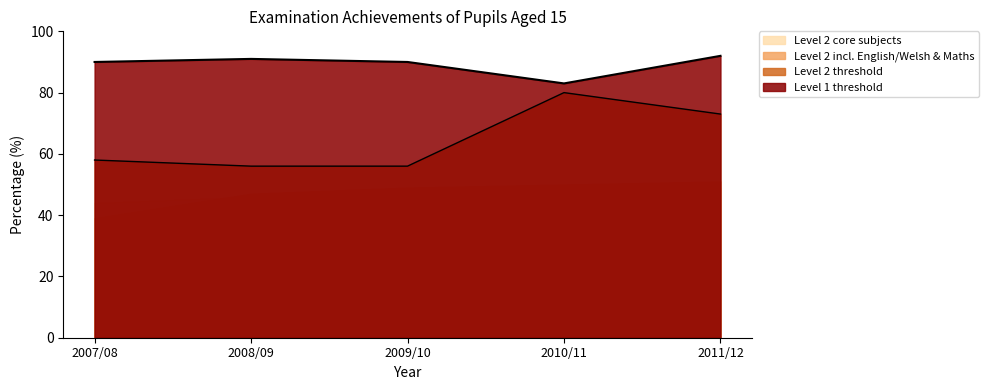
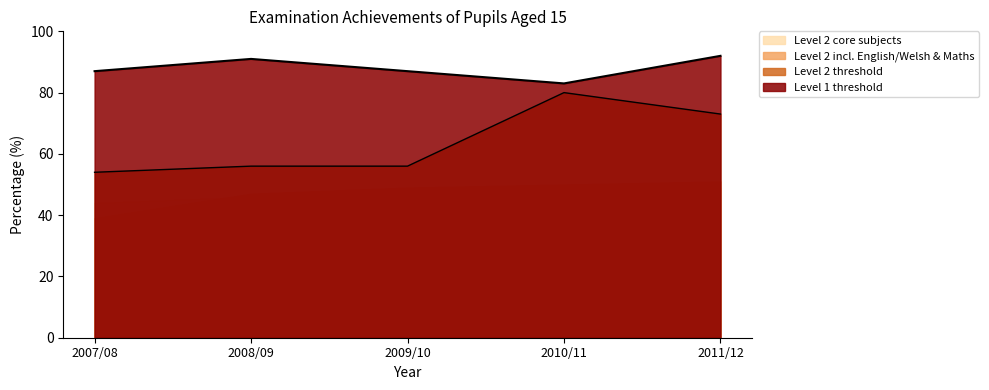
Level 2 threshold, 2007/08: 58 -> 54
Level 1 threshold, 2007/08: 90 -> 87
Level 1 threshold, 2009/10: 90 -> 87
